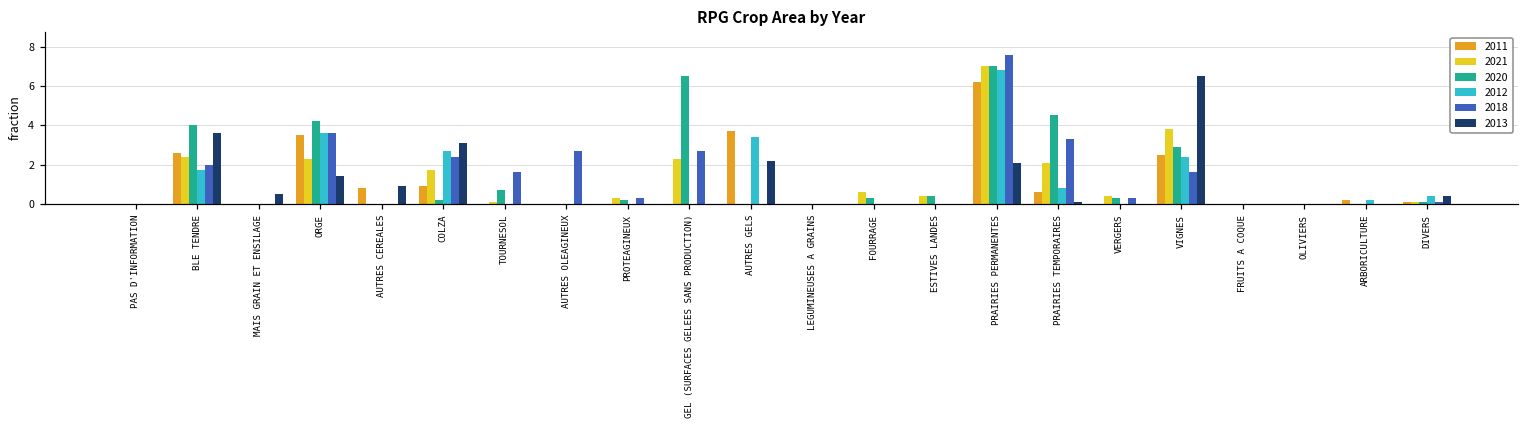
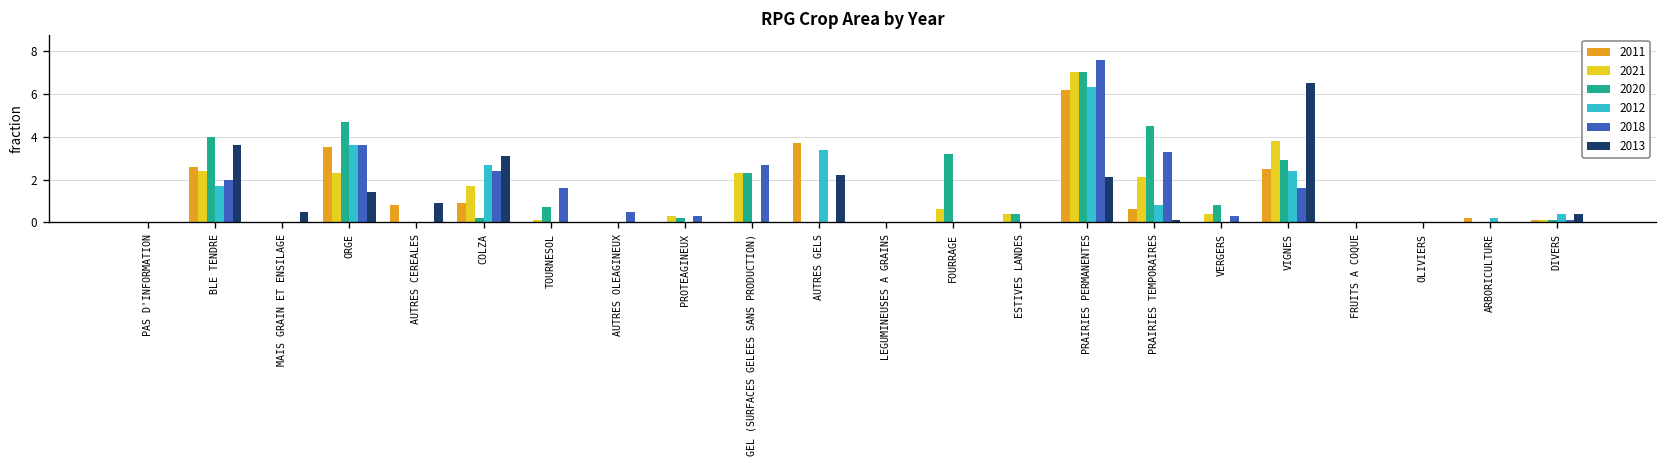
2020, ORGE: 4.2 -> 4.7
2018, AUTRES OLEAGINEUX: 2.7 -> 0.5
2020, GEL (SURFACES GELEES SANS PRODUCTION): 6.5 -> 2.3
2020, FOURRAGE: 0.3 -> 3.2
2012, PRAIRIES PERMANENTES: 6.8 -> 6.3
2020, VERGERS: 0.3 -> 0.8
